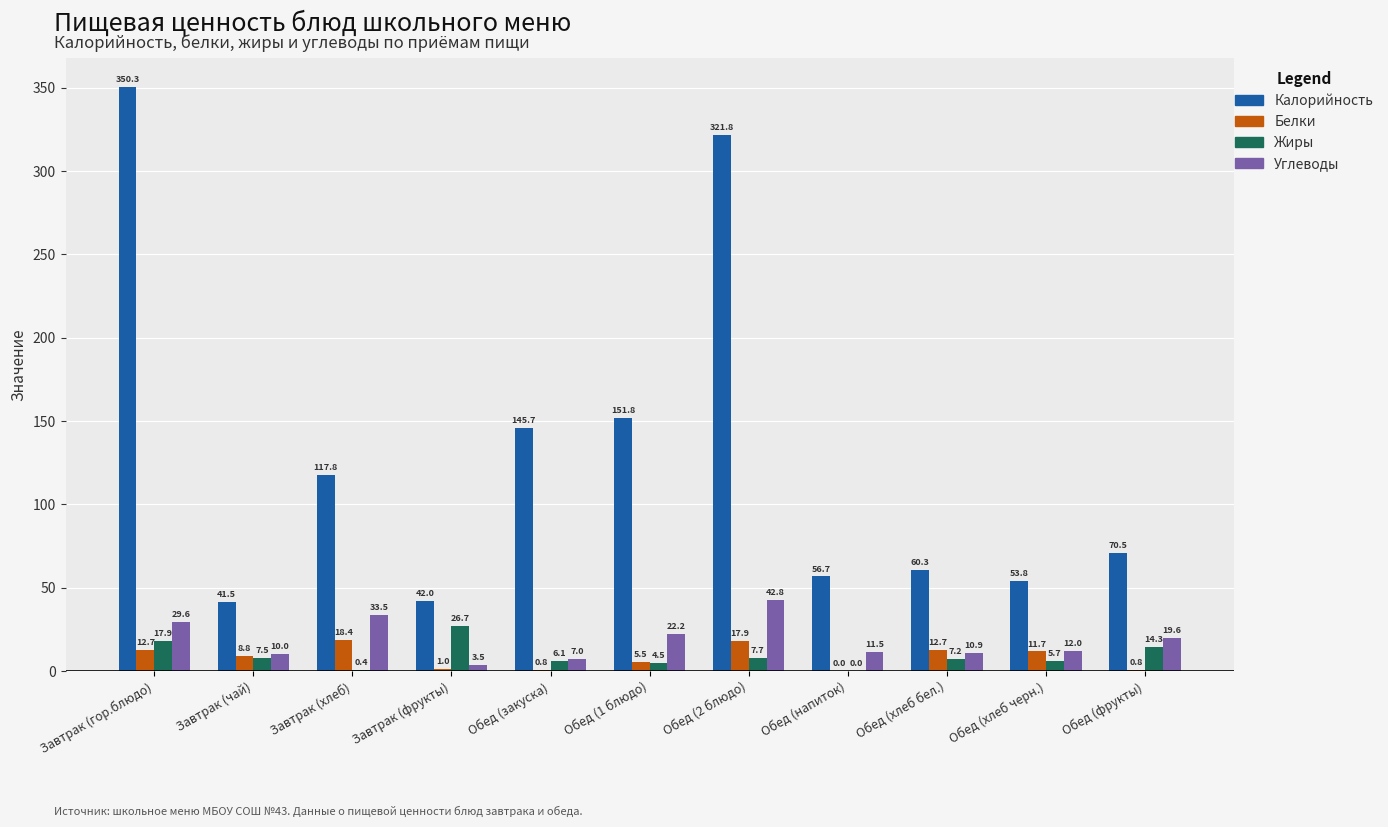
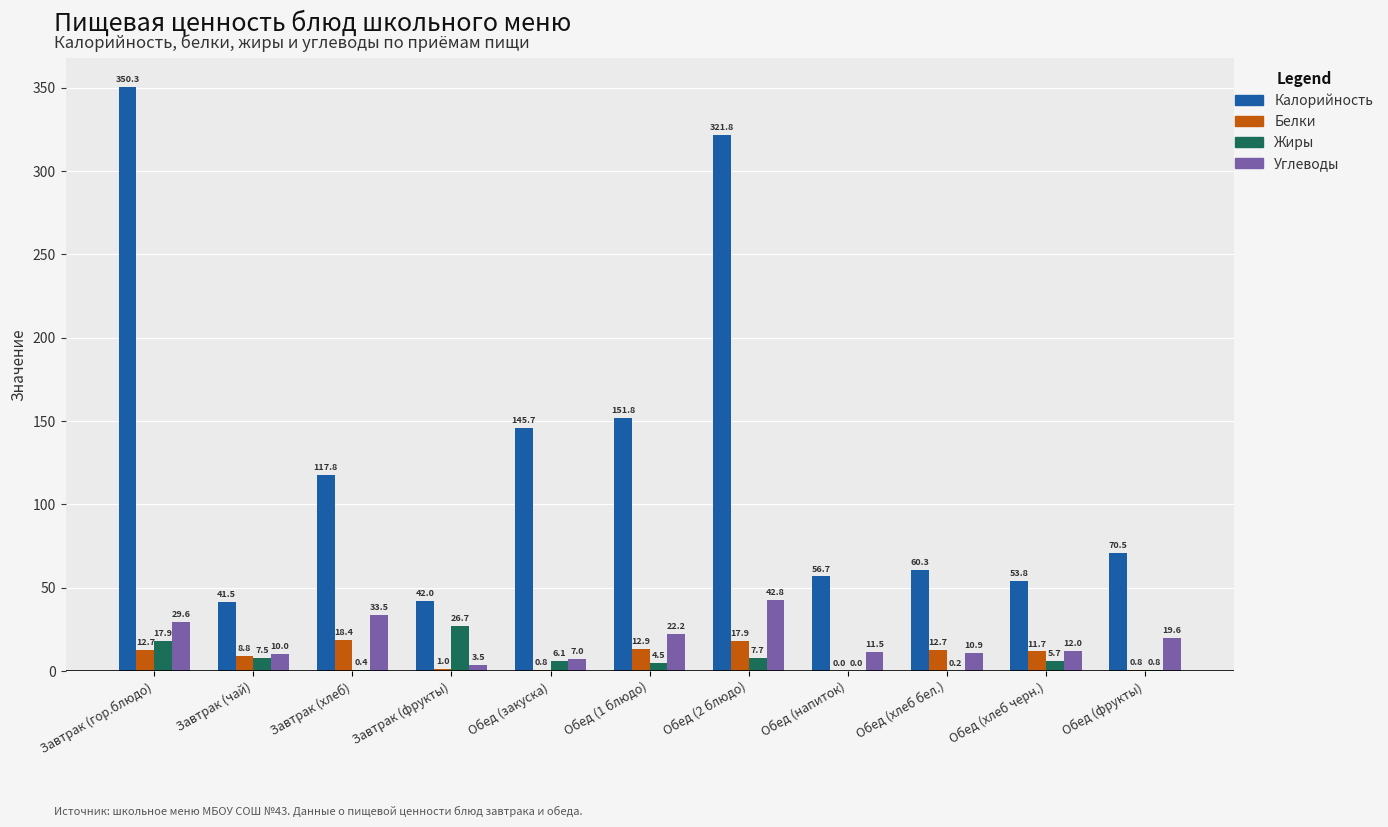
Белки, Обед (1 блюдо): 5.5 -> 12.9
Жиры, Обед (хлеб бел.): 7.2 -> 0.2
Жиры, Обед (фрукты): 14.3 -> 0.8
